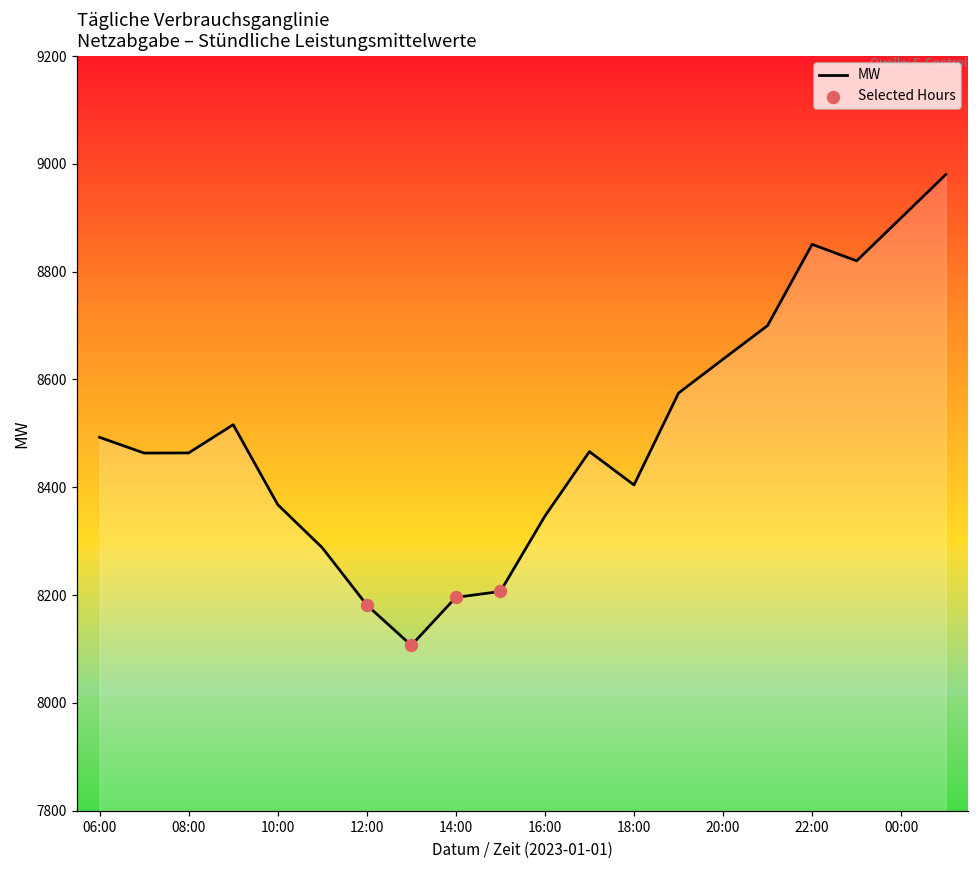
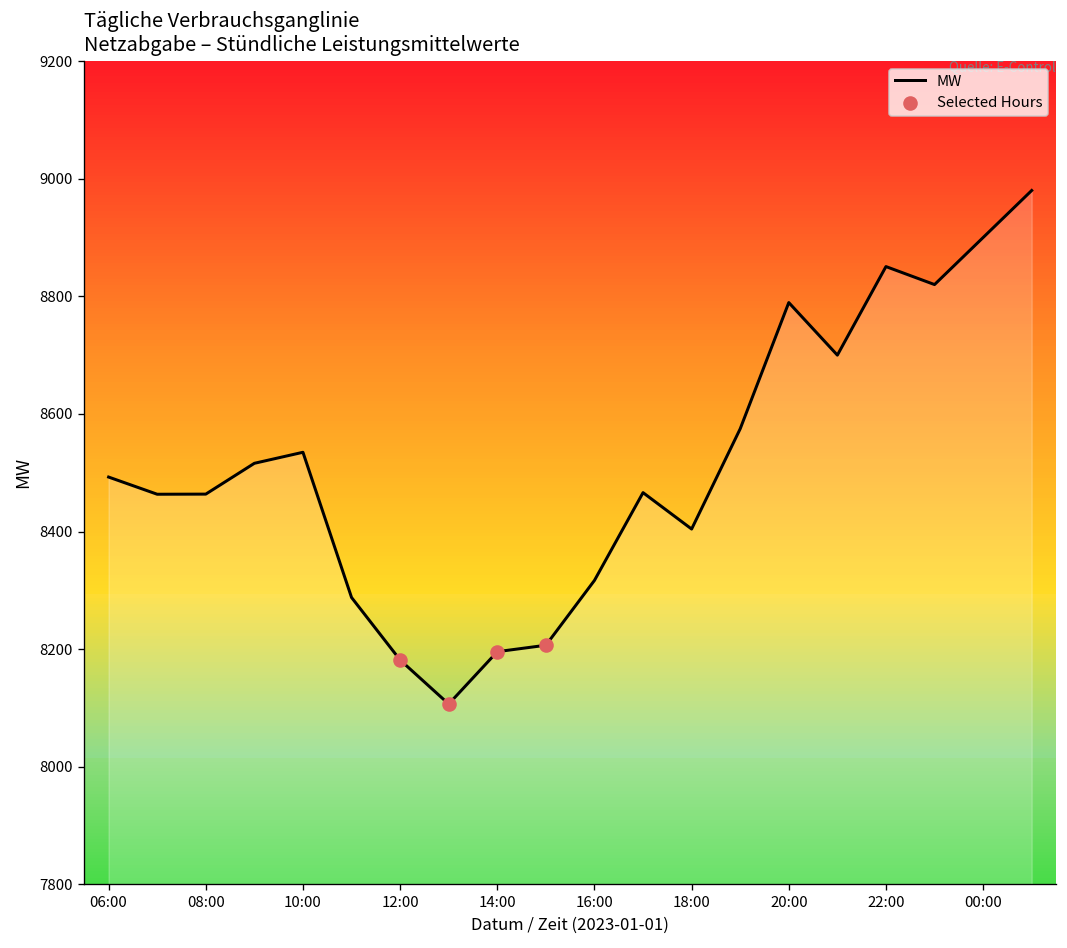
MW, 10:00: 8370 -> 8530
MW, 16:00: 8350 -> 8320
MW, 20:00: 8640 -> 8790
